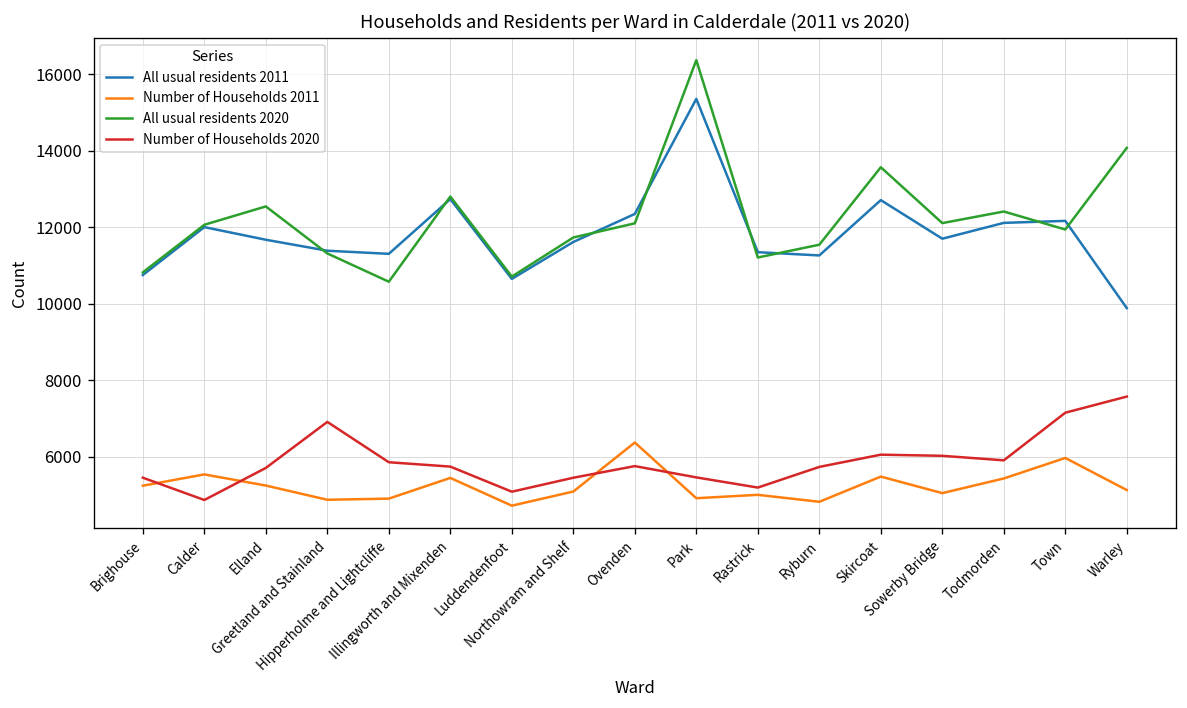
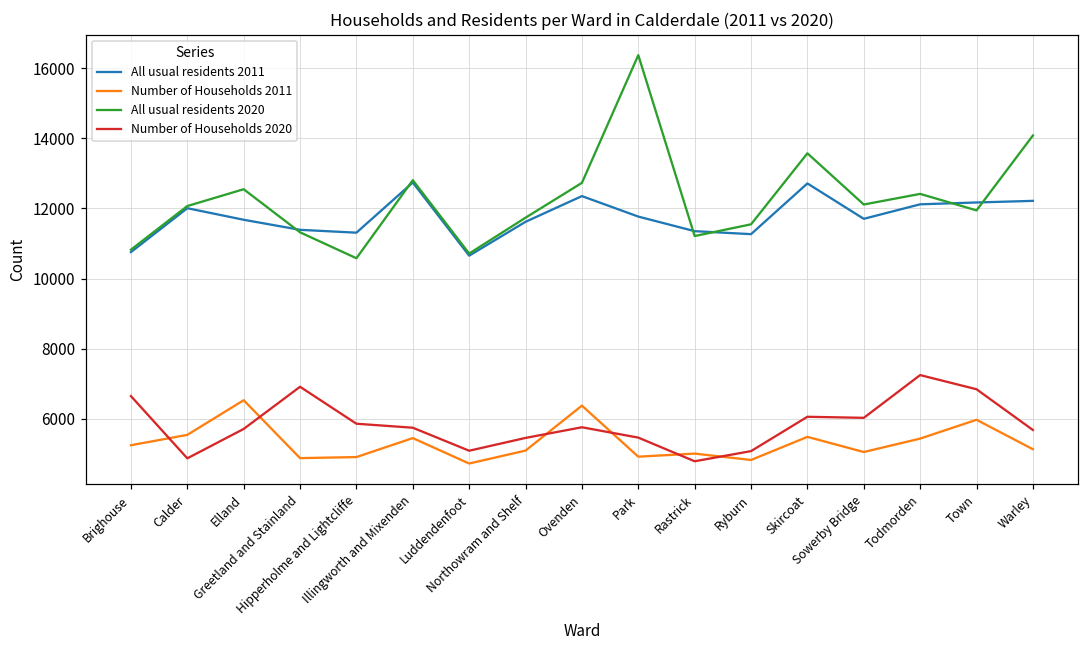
Number of Households 2020, Brighouse: 5500 -> 6600
Number of Households 2011, Elland: 5300 -> 6500
All usual residents 2020, Ovenden: 12100 -> 12700
All usual residents 2011, Park: 15400 -> 11800
Number of Households 2020, Rastrick: 5200 -> 4800
Number of Households 2020, Ryburn: 5700 -> 5100
Number of Households 2020, Todmorden: 5900 -> 7200
Number of Households 2020, Town: 7200 -> 6800
All usual residents 2011, Warley: 9900 -> 12200
Number of Households 2020, Warley: 7600 -> 5700
